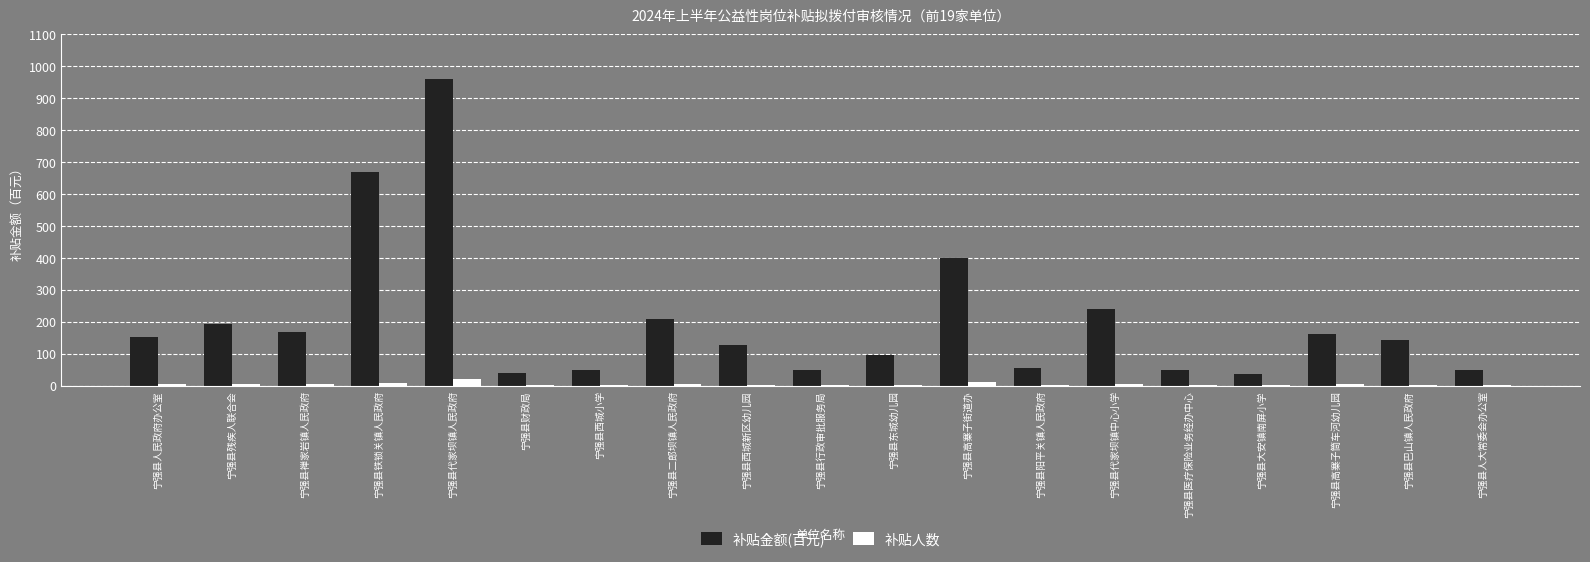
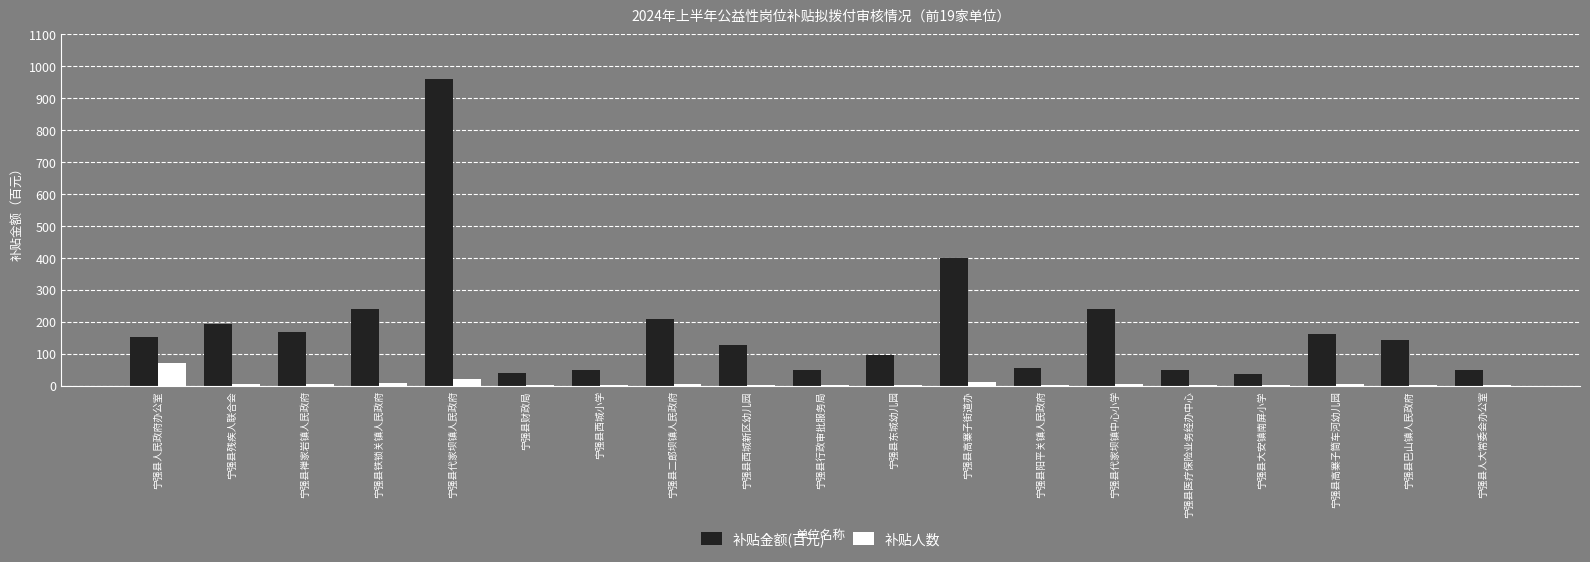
补贴人数, 宁强县人民政府办公室: 0 -> 70
补贴金额(百元), 宁强县铁锁关镇人民政府: 670 -> 240
